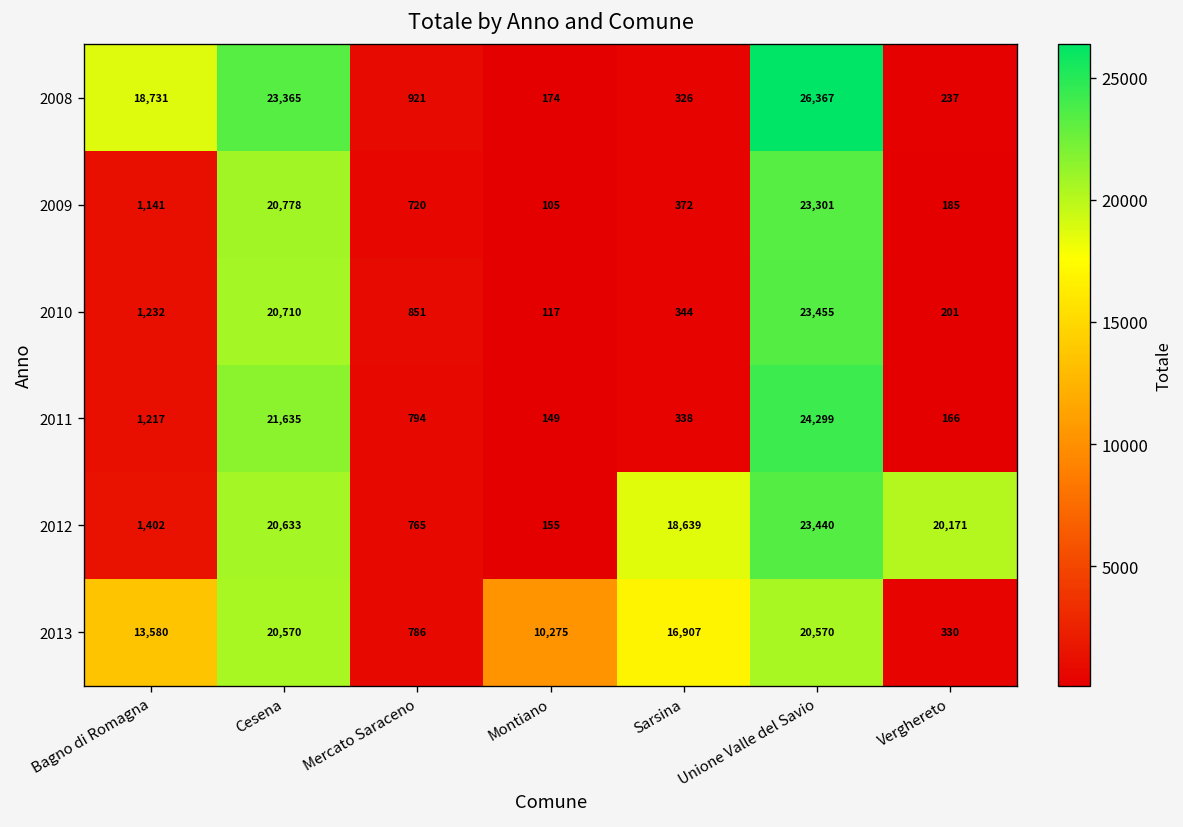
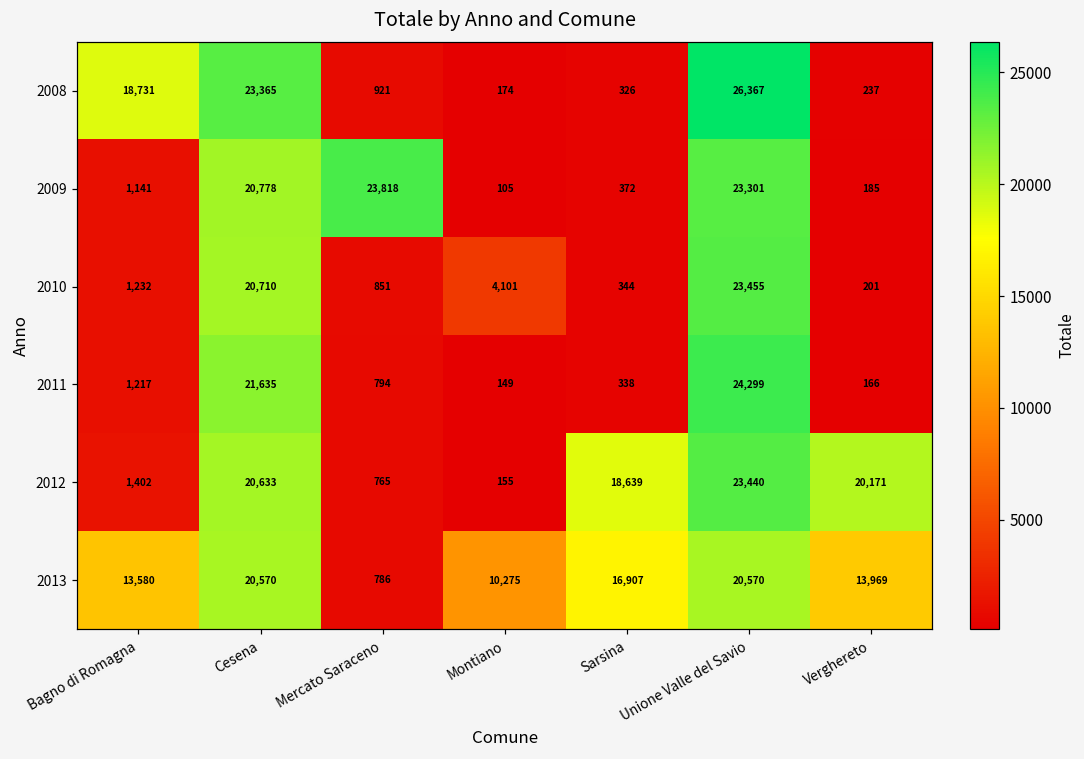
2009, Mercato Saraceno: 720 -> 23,818
2010, Montiano: 117 -> 4,101
2013, Verghereto: 330 -> 13,969
